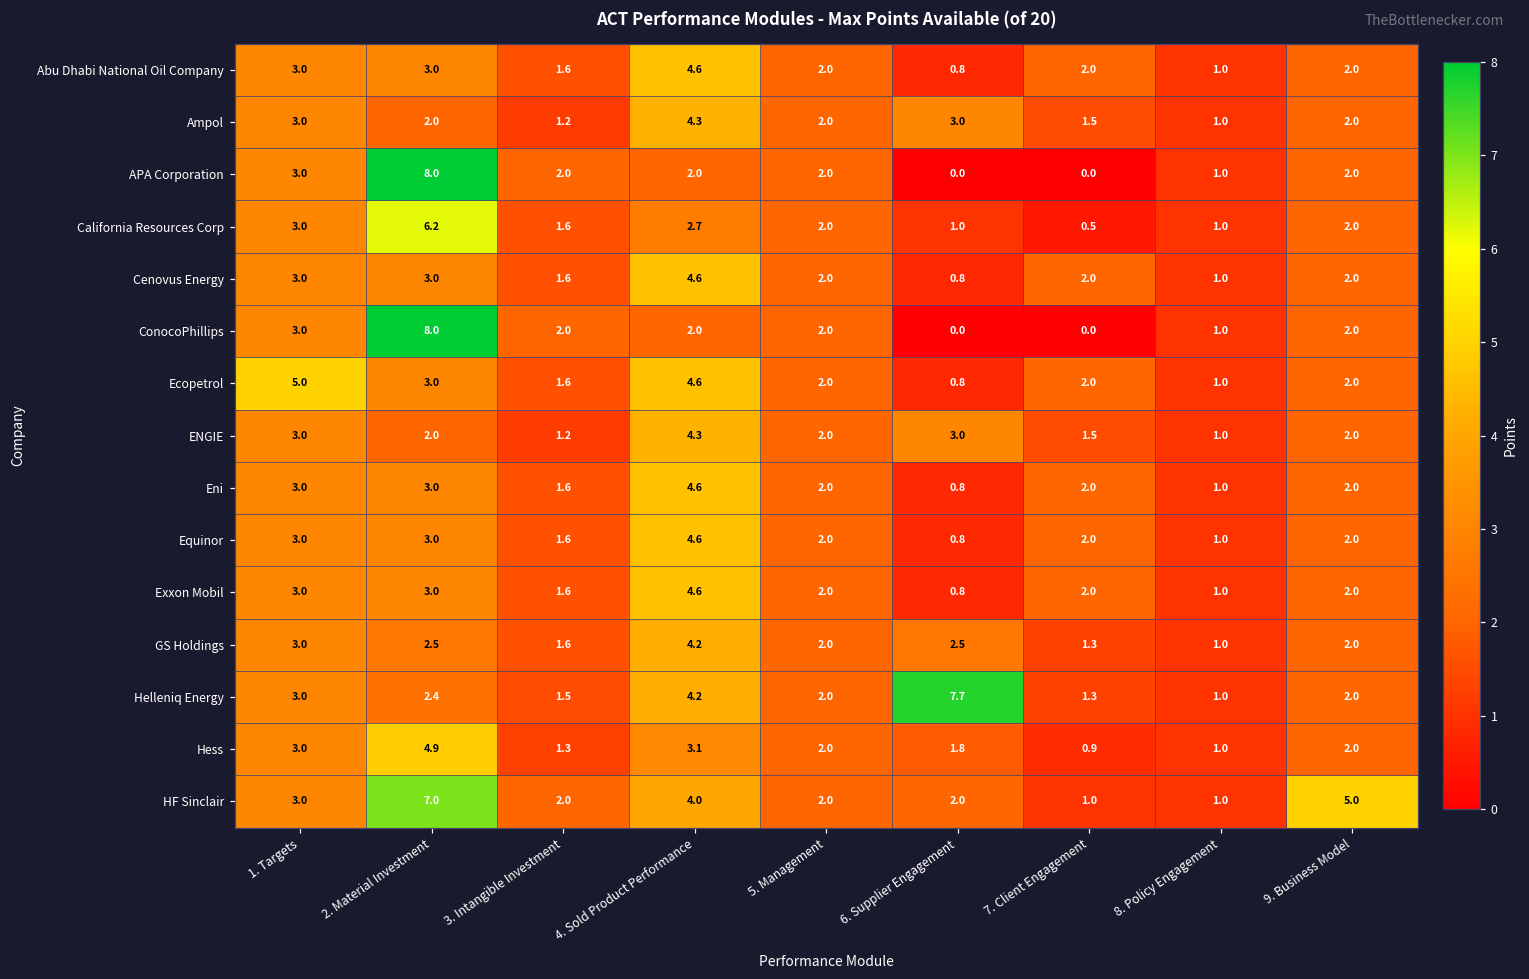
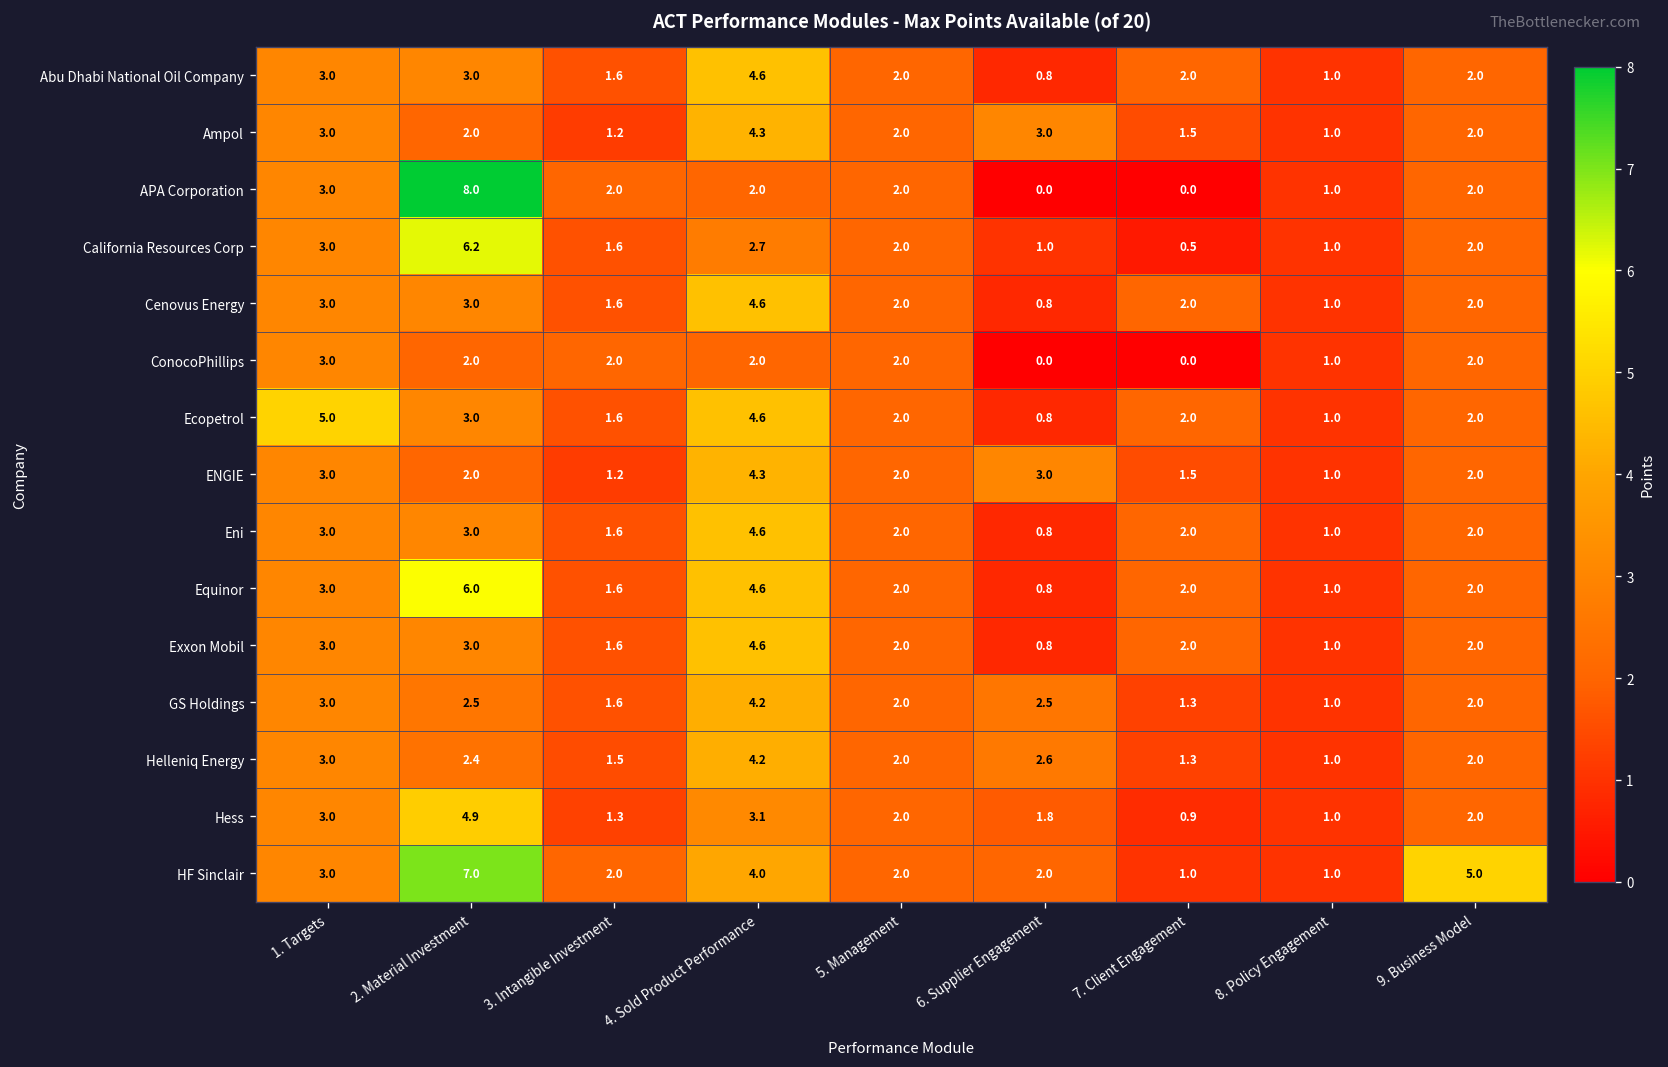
ConocoPhillips, 2. Material Investment: 8.0 -> 2.0
Equinor, 2. Material Investment: 3.0 -> 6.0
Helleniq Energy, 6. Supplier Engagement: 7.7 -> 2.6
